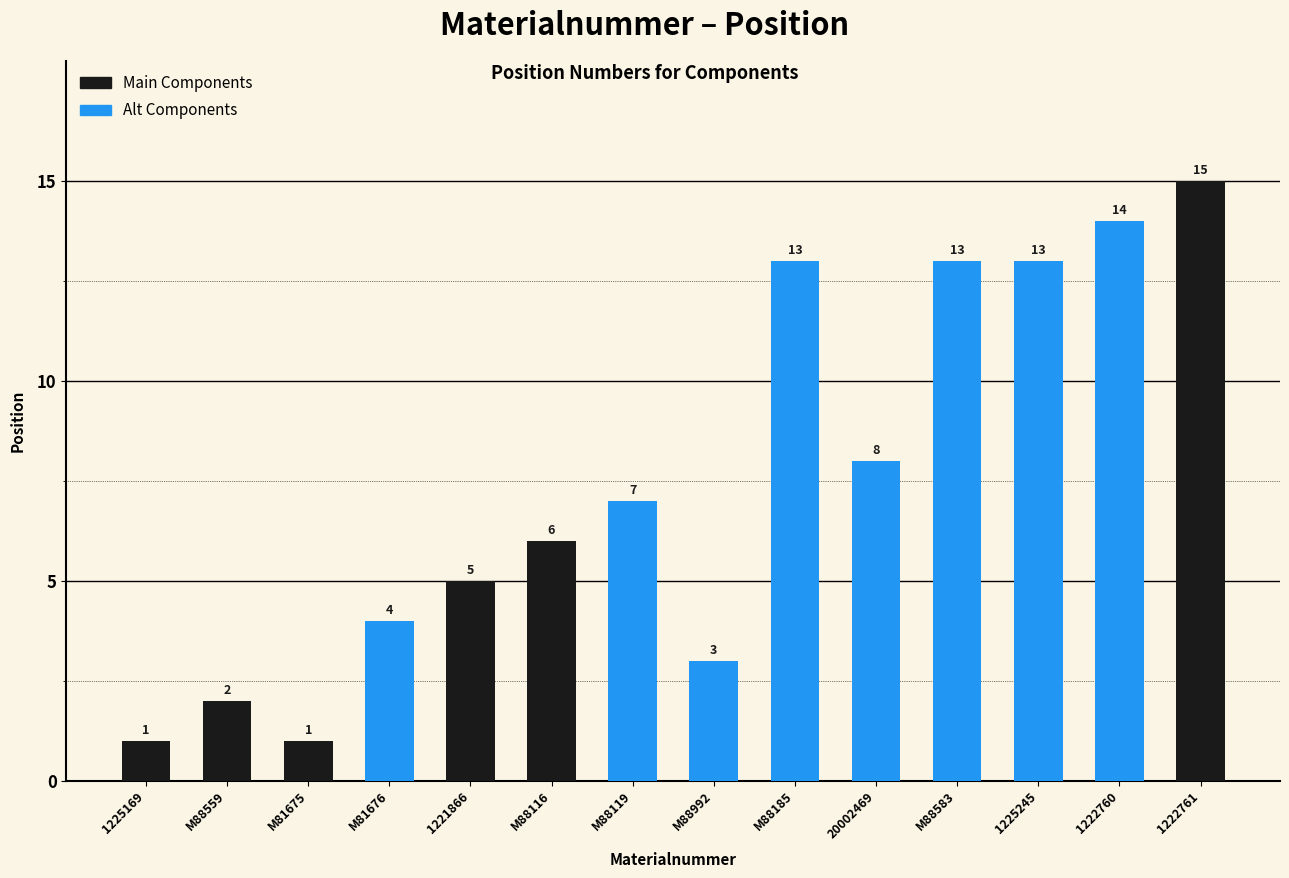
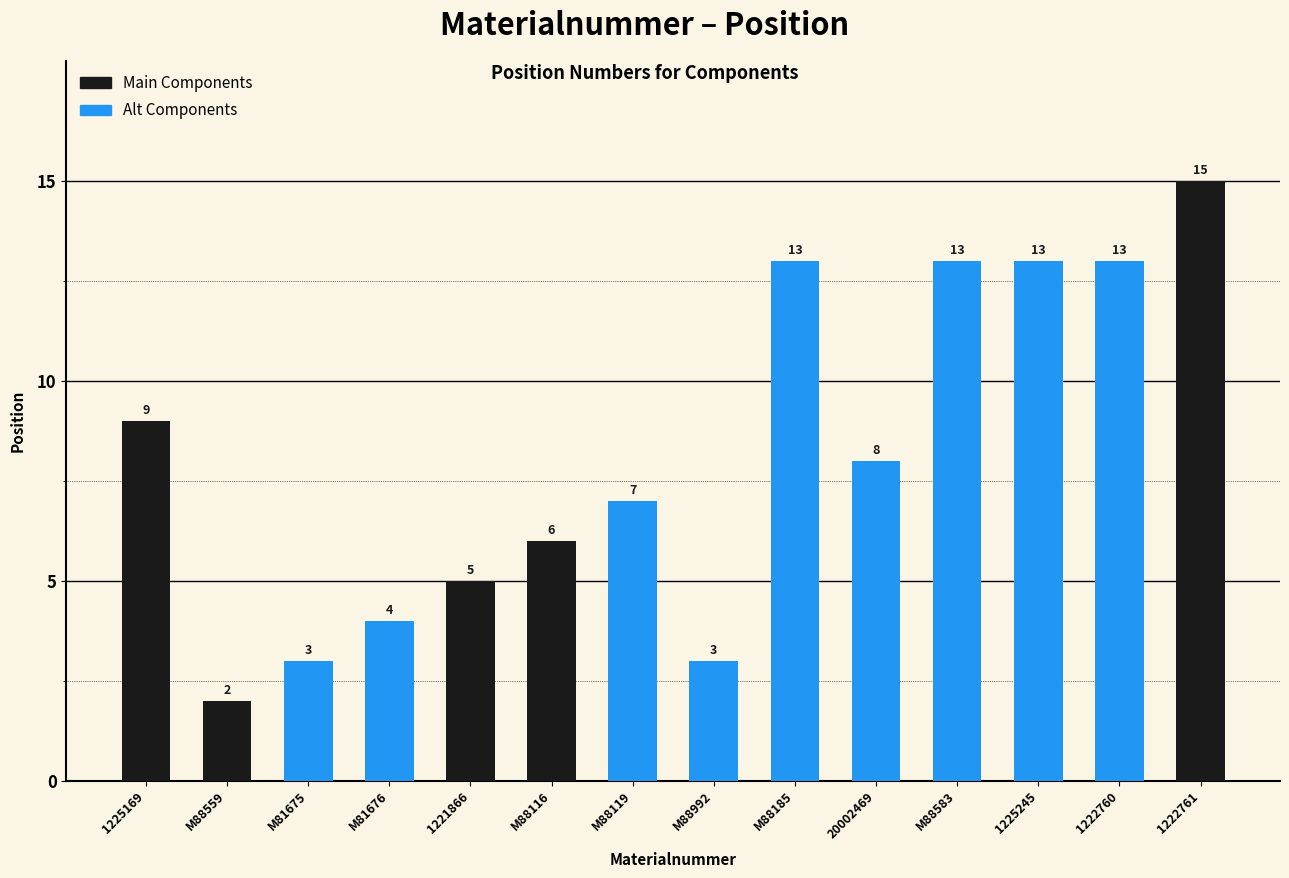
1225169: 1 -> 9
M81675: 1 -> 3
1222760: 14 -> 13
